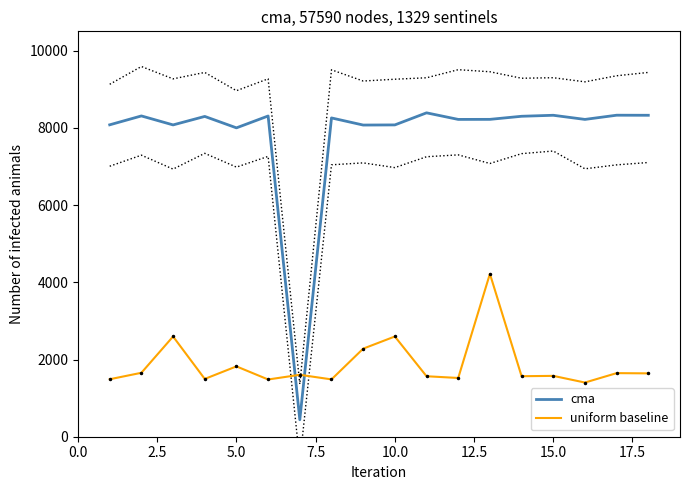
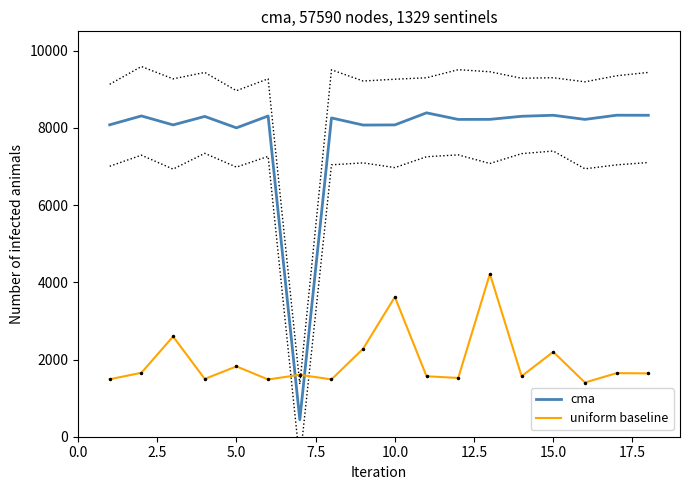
uniform baseline, 10.0: 2600 -> 3600
uniform baseline, 15.0: 1600 -> 2200
